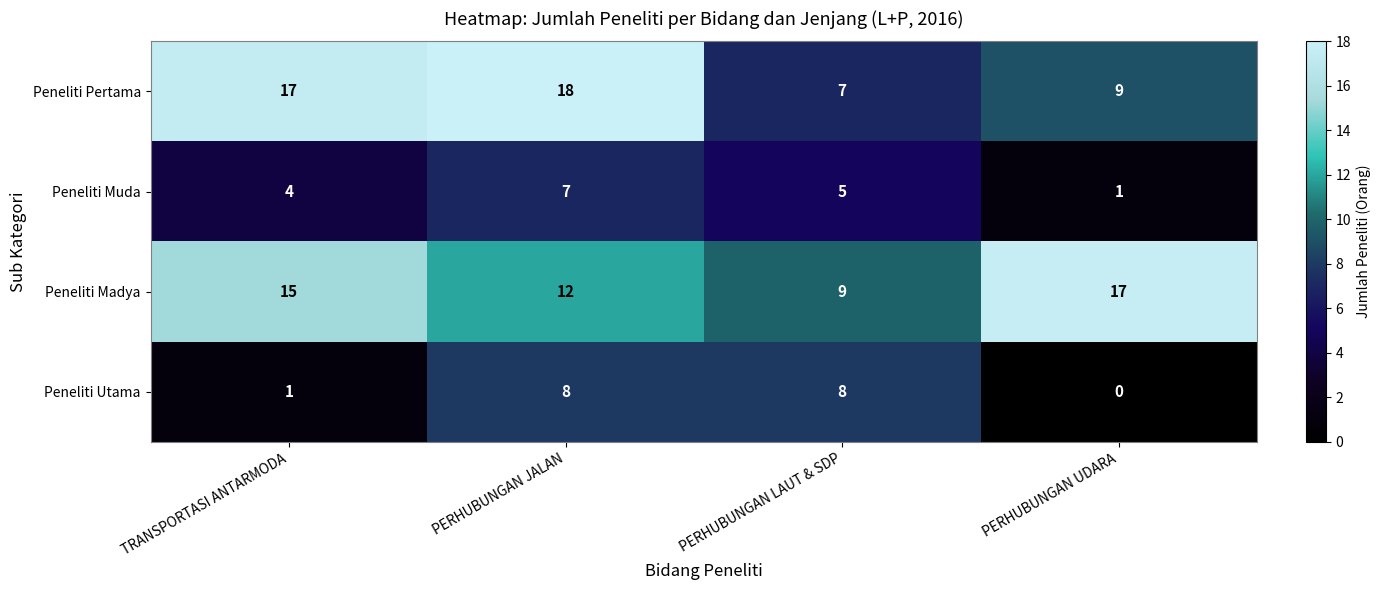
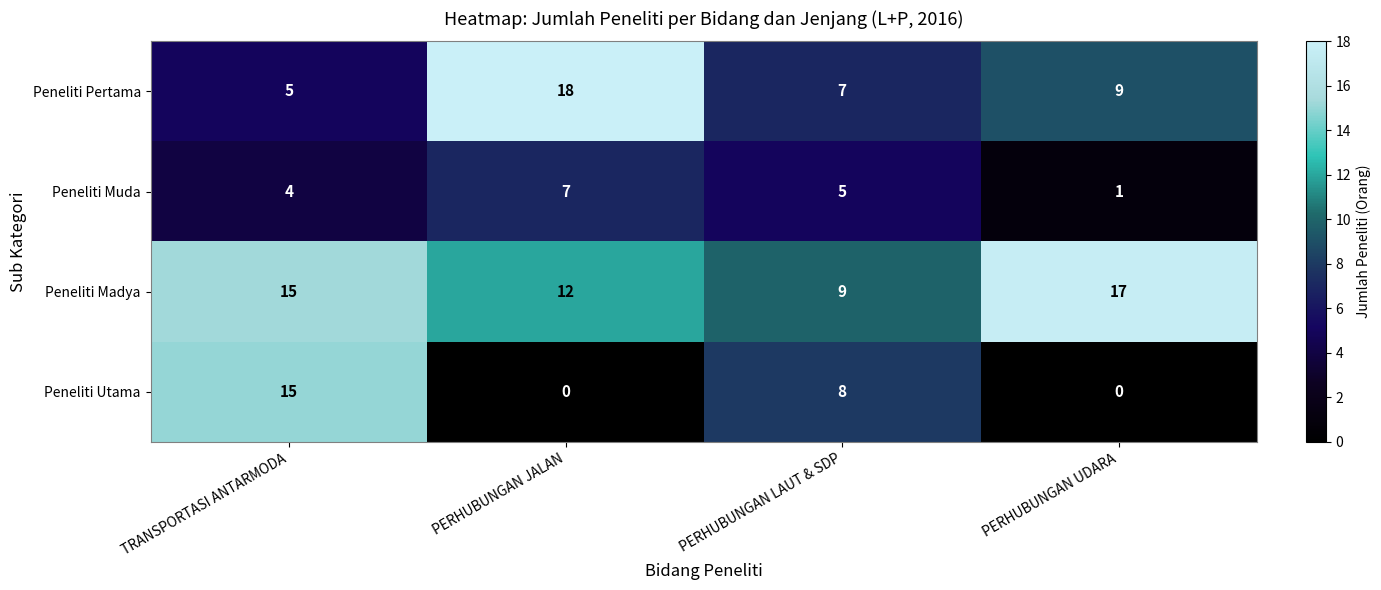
Peneliti Pertama, TRANSPORTASI ANTARMODA: 17 -> 5
Peneliti Utama, TRANSPORTASI ANTARMODA: 1 -> 15
Peneliti Utama, PERHUBUNGAN JALAN: 8 -> 0
